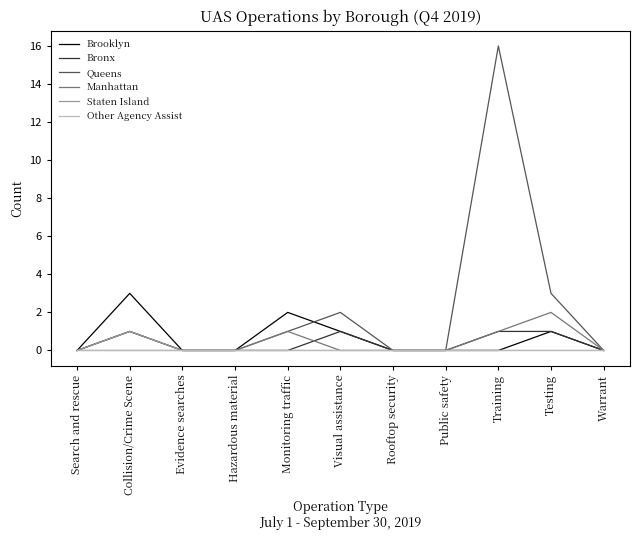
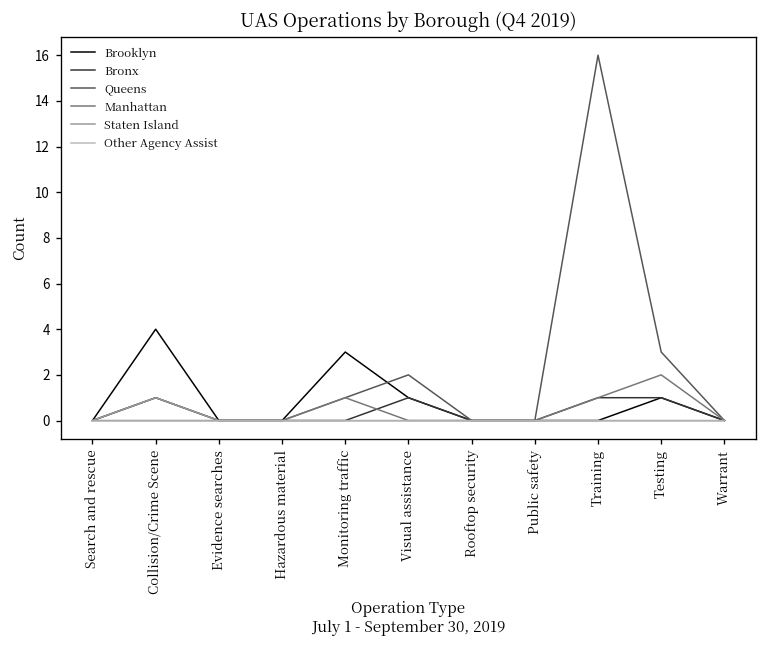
Brooklyn, Collision/Crime Scene: 3 -> 4
Brooklyn, Monitoring traffic: 2 -> 3
